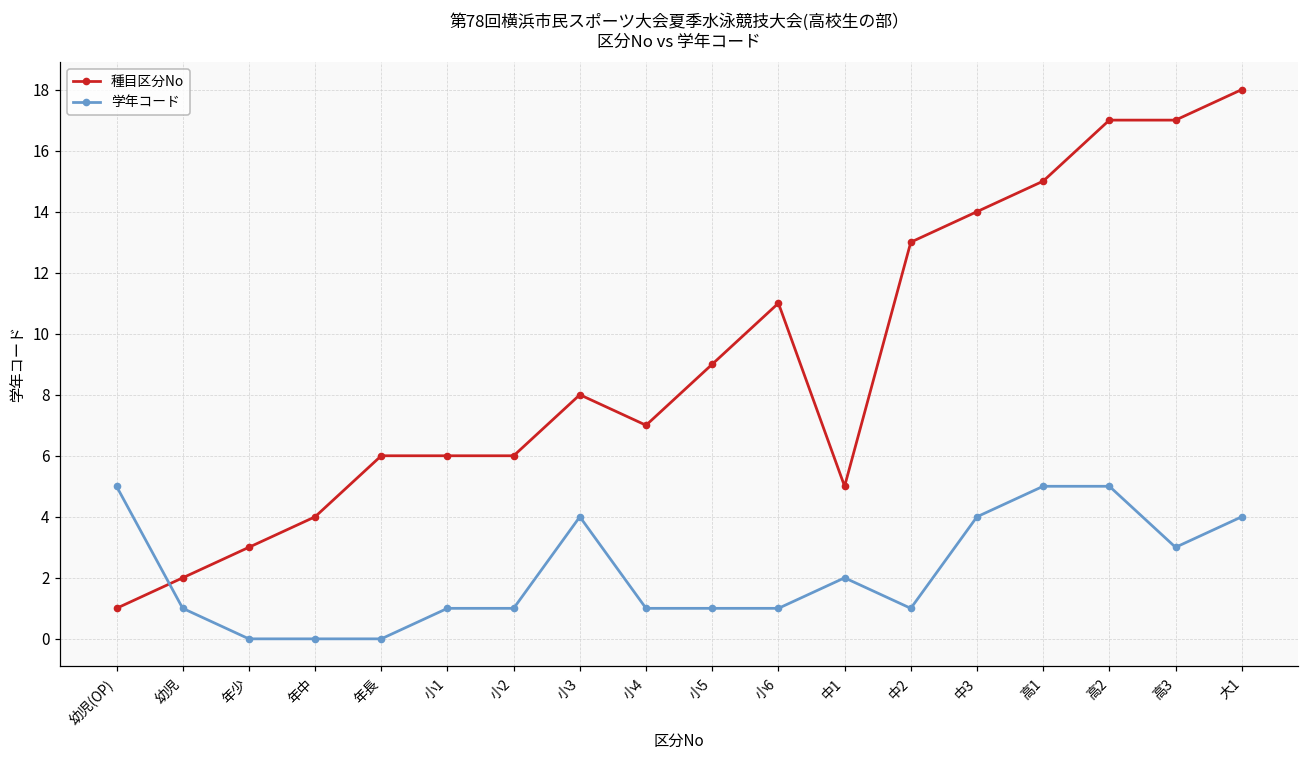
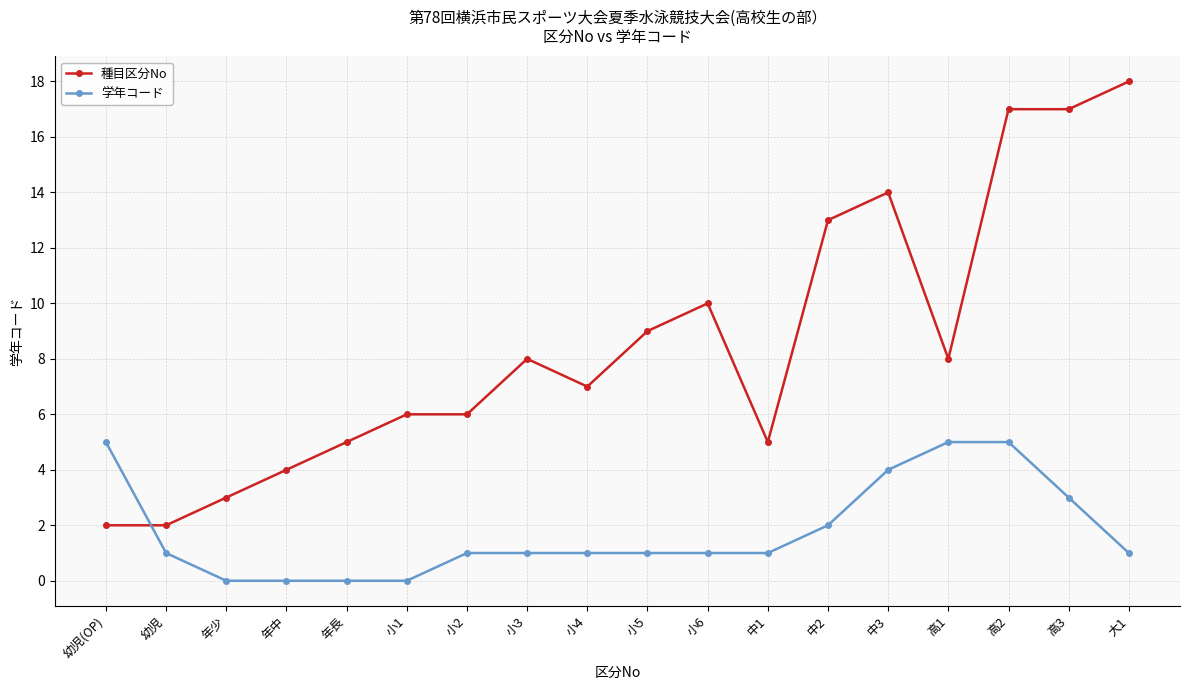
種目区分No, 幼児(OP): 1 -> 2
種目区分No, 年長: 6 -> 5
学年コード, 小1: 1 -> 0
学年コード, 小3: 4 -> 1
種目区分No, 小6: 11 -> 10
学年コード, 中1: 2 -> 1
学年コード, 中2: 1 -> 2
種目区分No, 高1: 15 -> 8
学年コード, 大1: 4 -> 1
